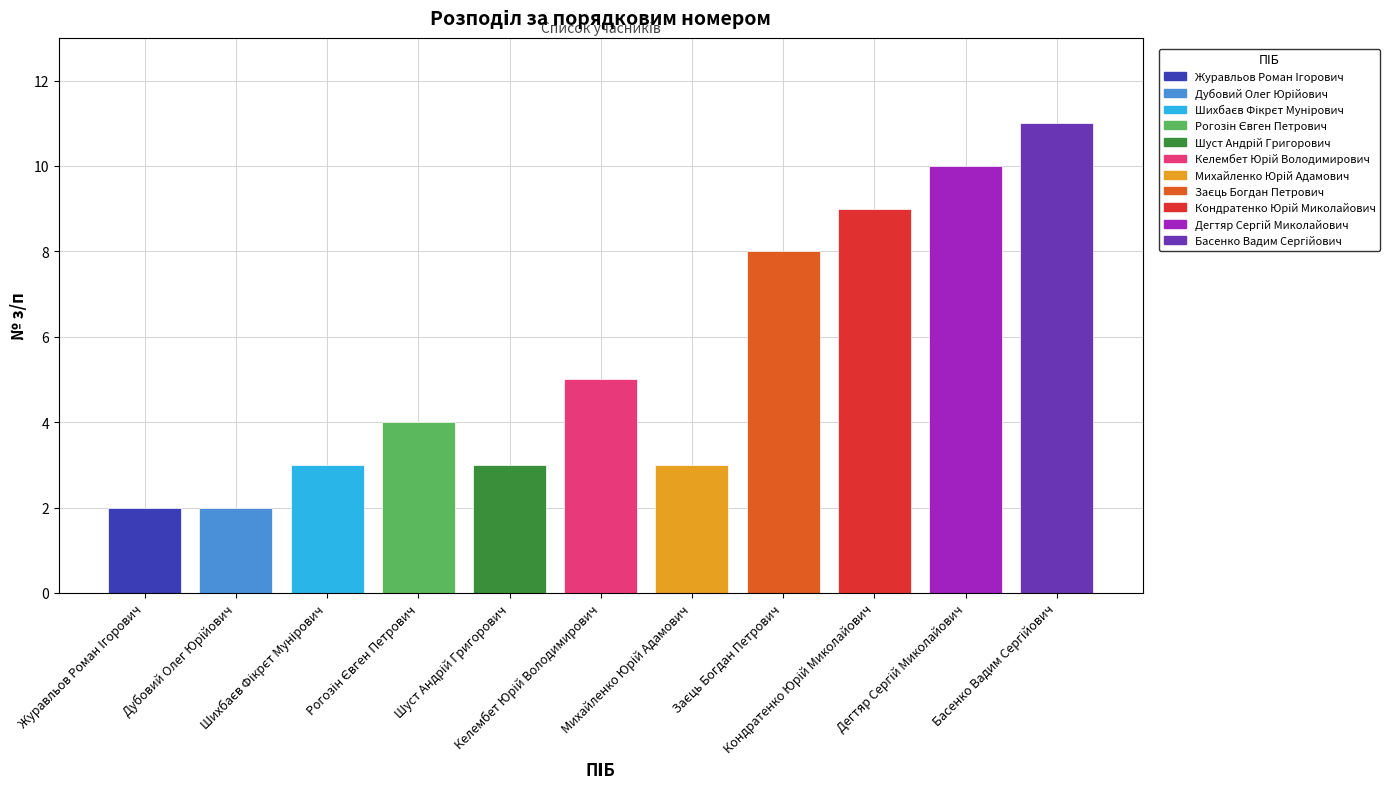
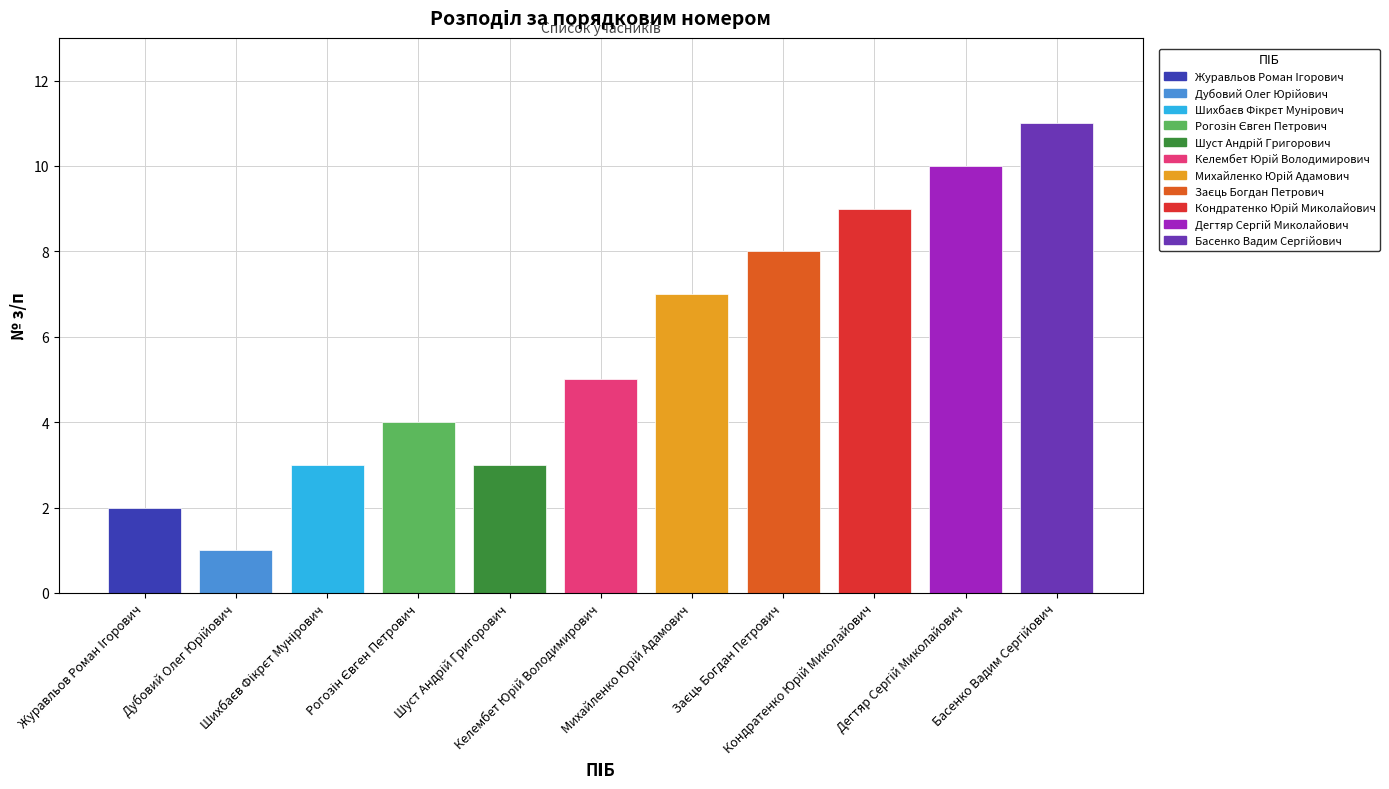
Дубовий Олег Юрійович: 2 -> 1
Михайленко Юрій Адамович: 3 -> 7
